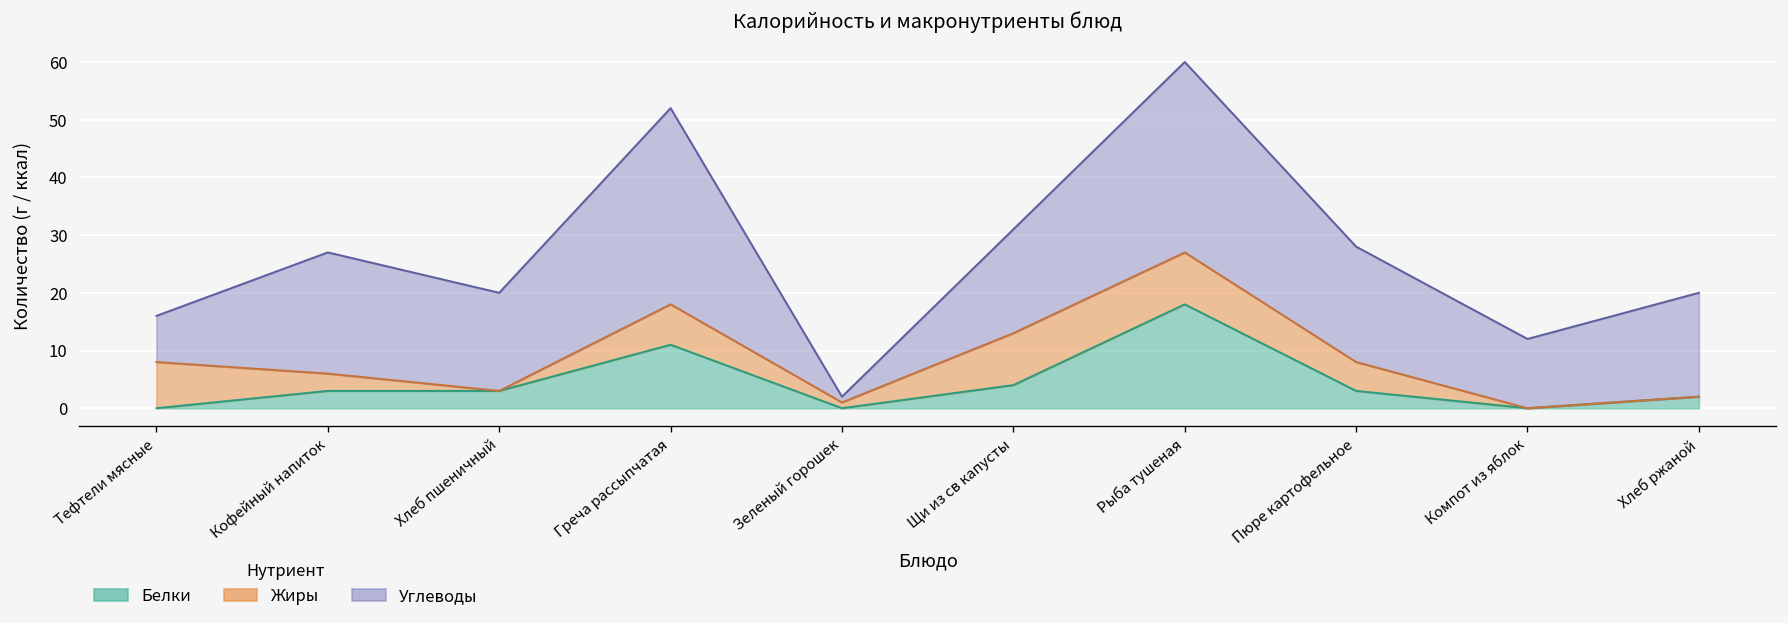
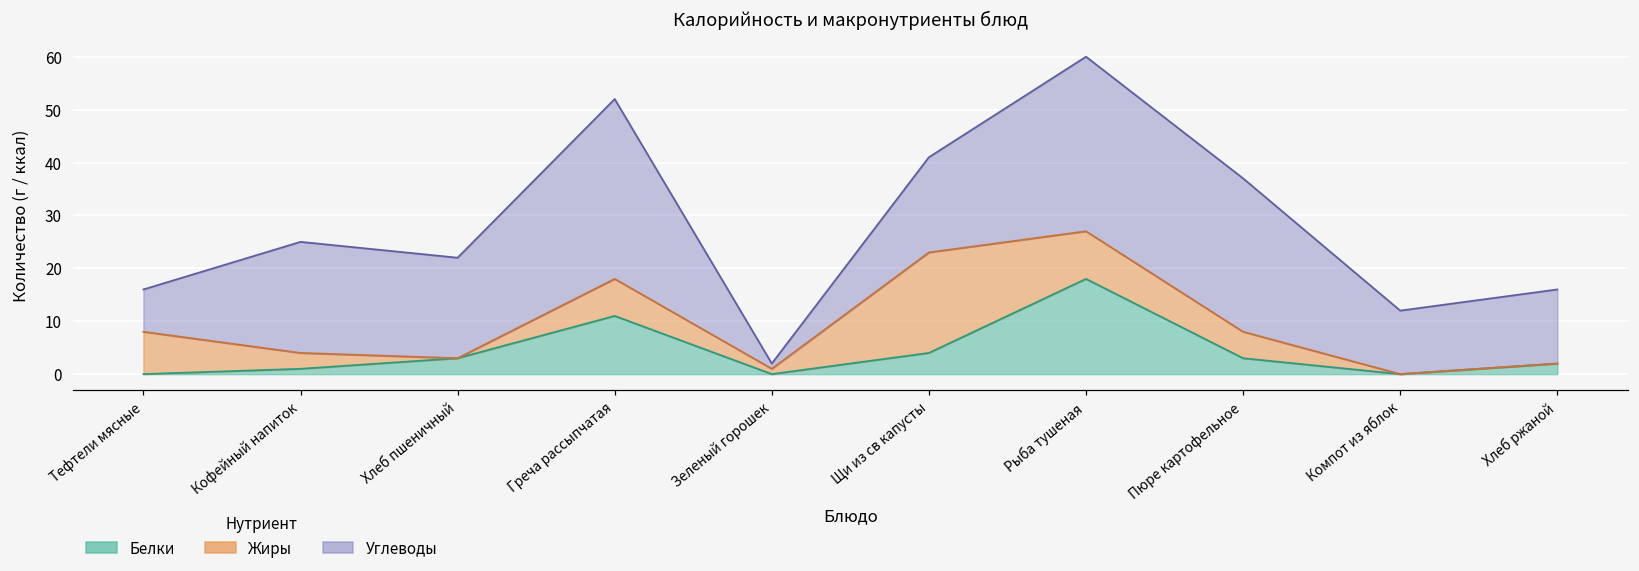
Белки, Кофейный напиток: 3 -> 1
Углеводы, Хлеб пшеничный: 17 -> 19
Жиры, Щи из св капусты: 9 -> 19
Углеводы, Пюре картофельное: 20 -> 29
Углеводы, Хлеб ржаной: 18 -> 14
